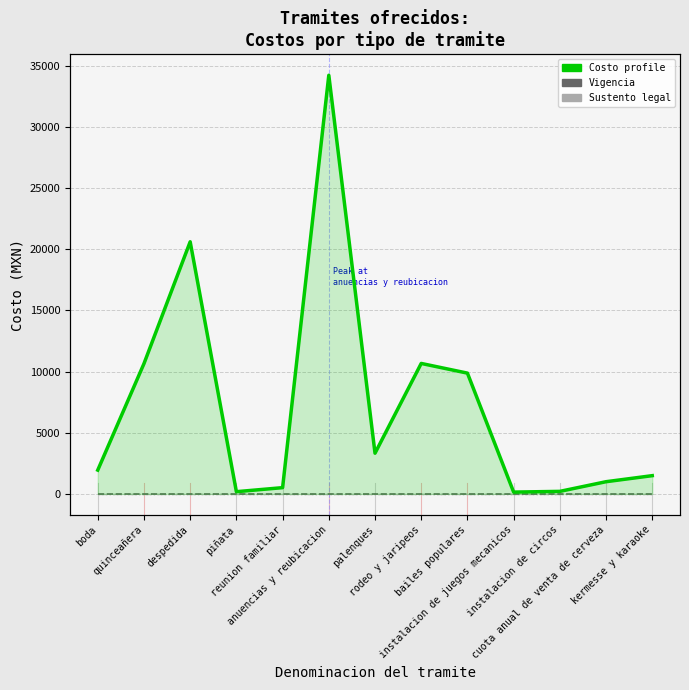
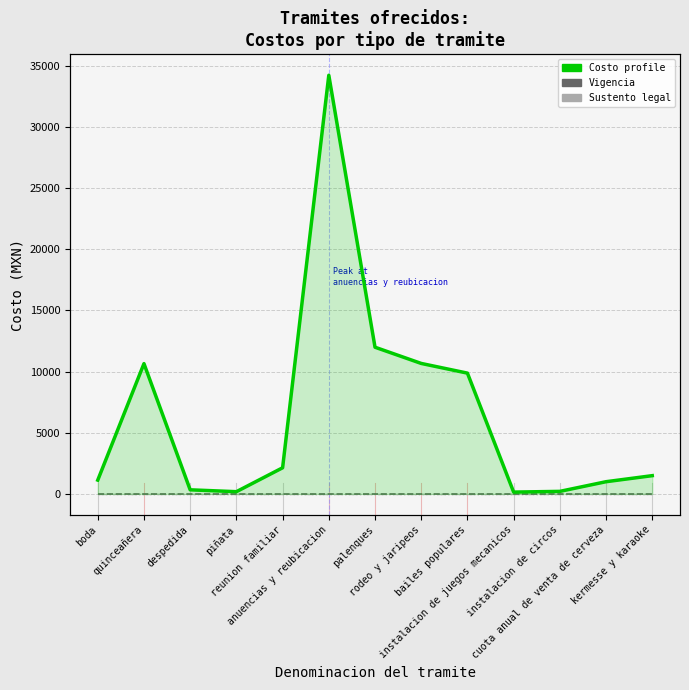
Costo profile, boda: 1900 -> 1100
Costo profile, despedida: 20600 -> 300
Costo profile, reunion familiar: 500 -> 2100
Costo profile, palenques: 3300 -> 12000
